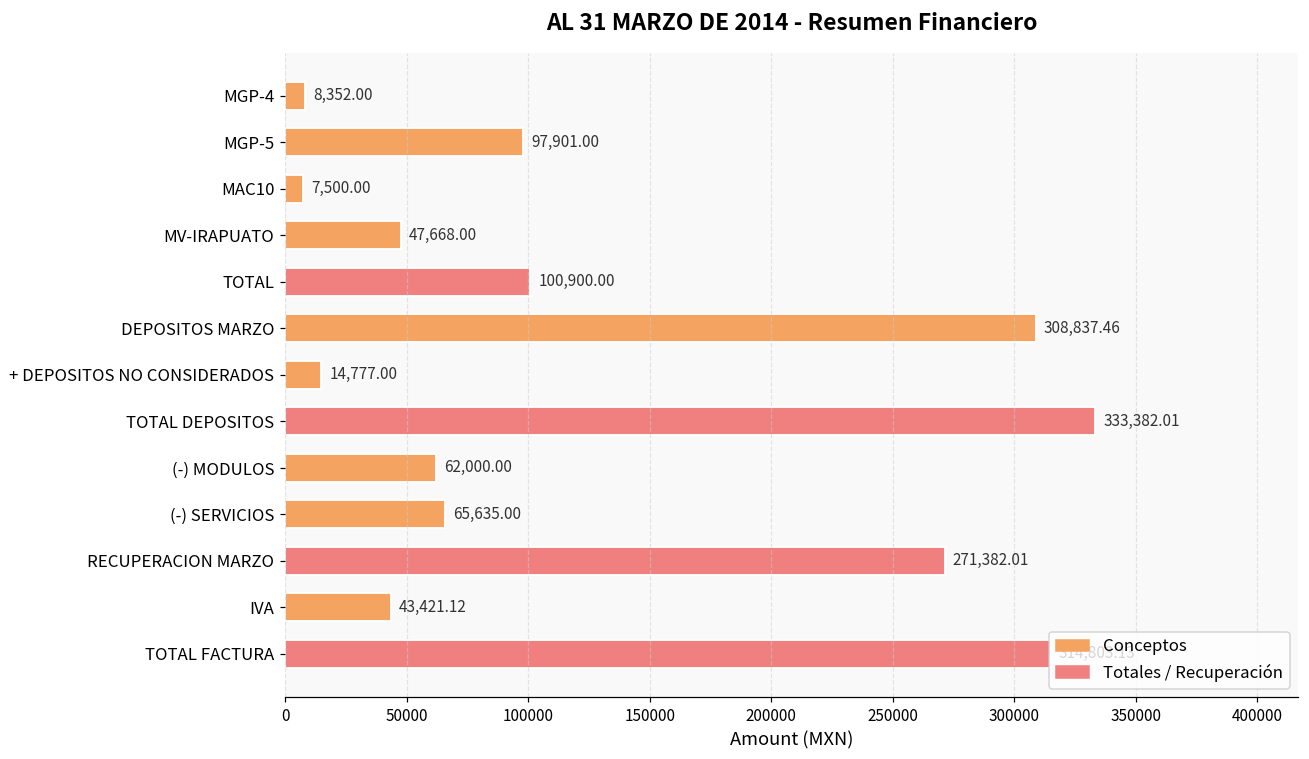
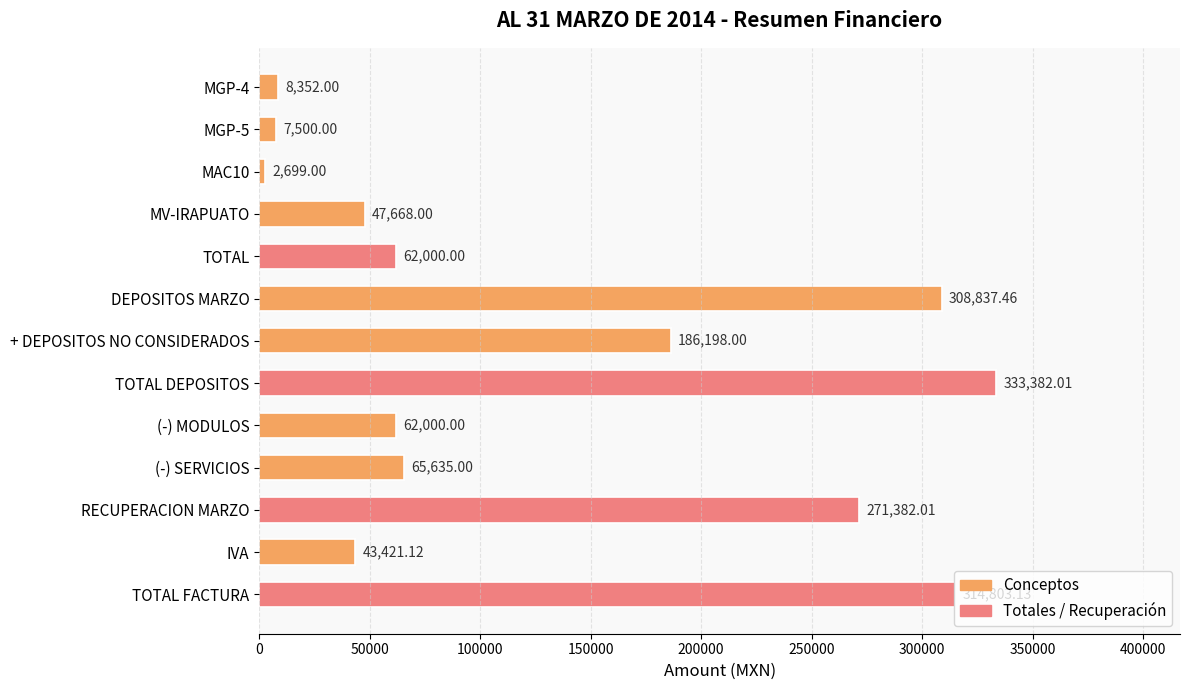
MGP-5: 97,901.00 -> 7,500.00
MAC10: 7,500.00 -> 2,699.00
TOTAL: 100,900.00 -> 62,000.00
+ DEPOSITOS NO CONSIDERADOS: 14,777.00 -> 186,198.00
